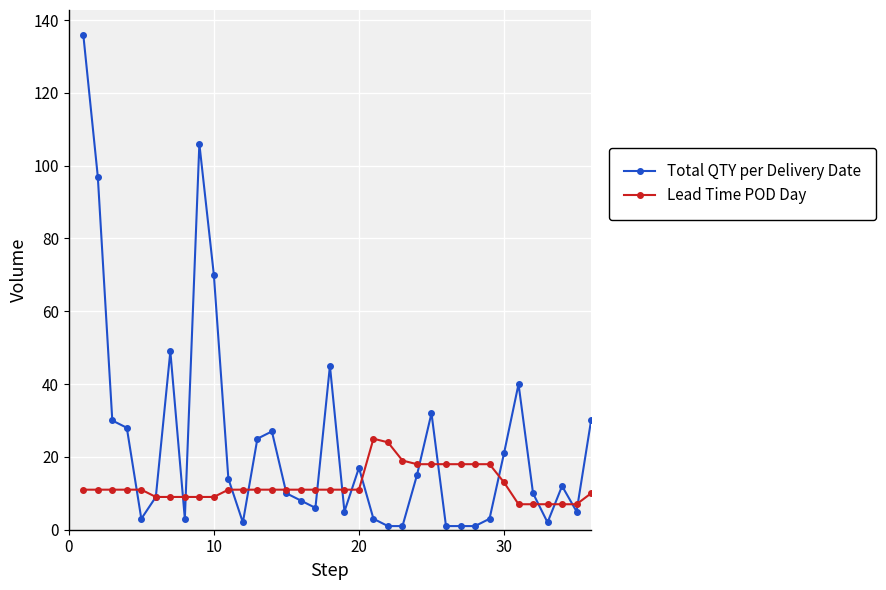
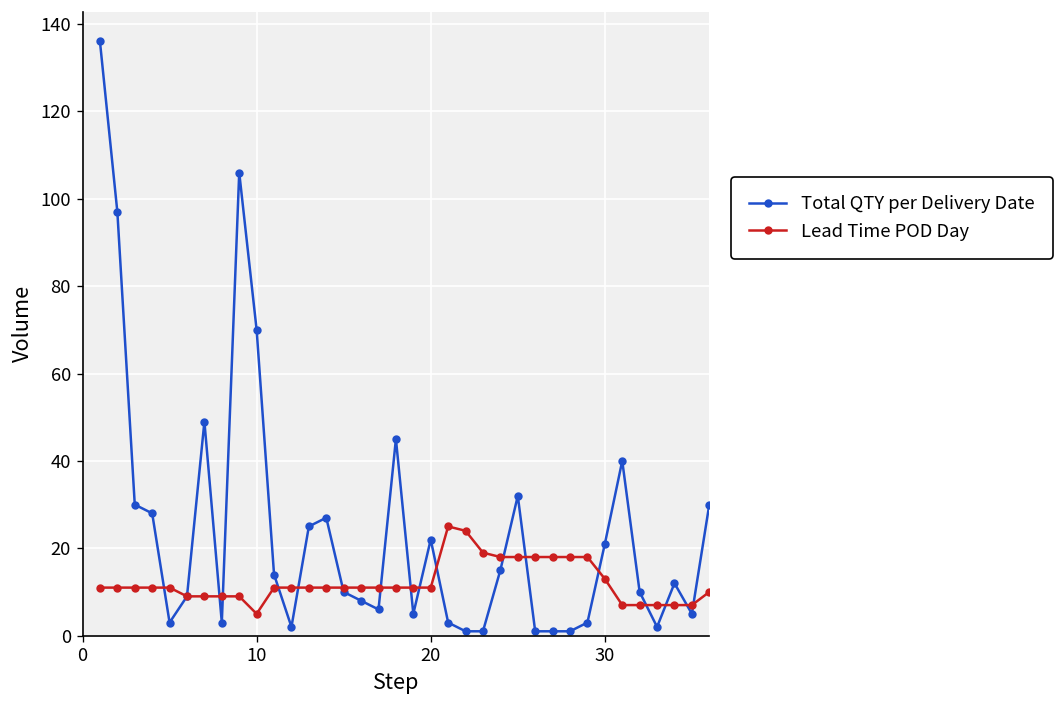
Lead Time POD Day, 10: 9 -> 5
Total QTY per Delivery Date, 20: 17 -> 22
